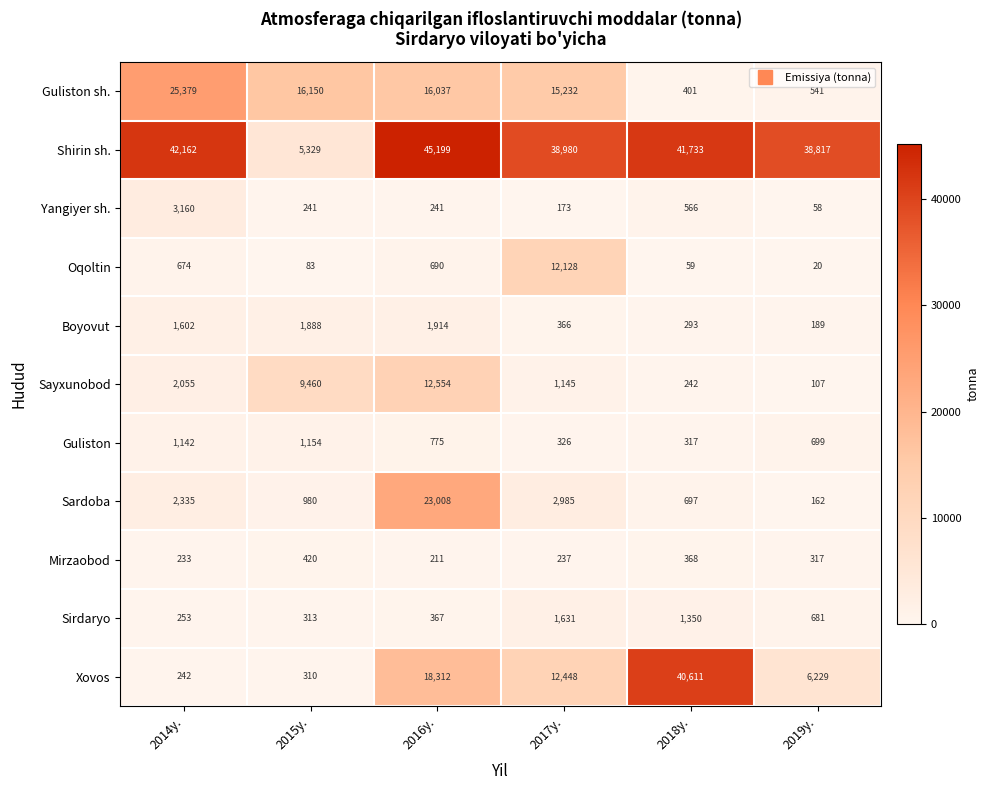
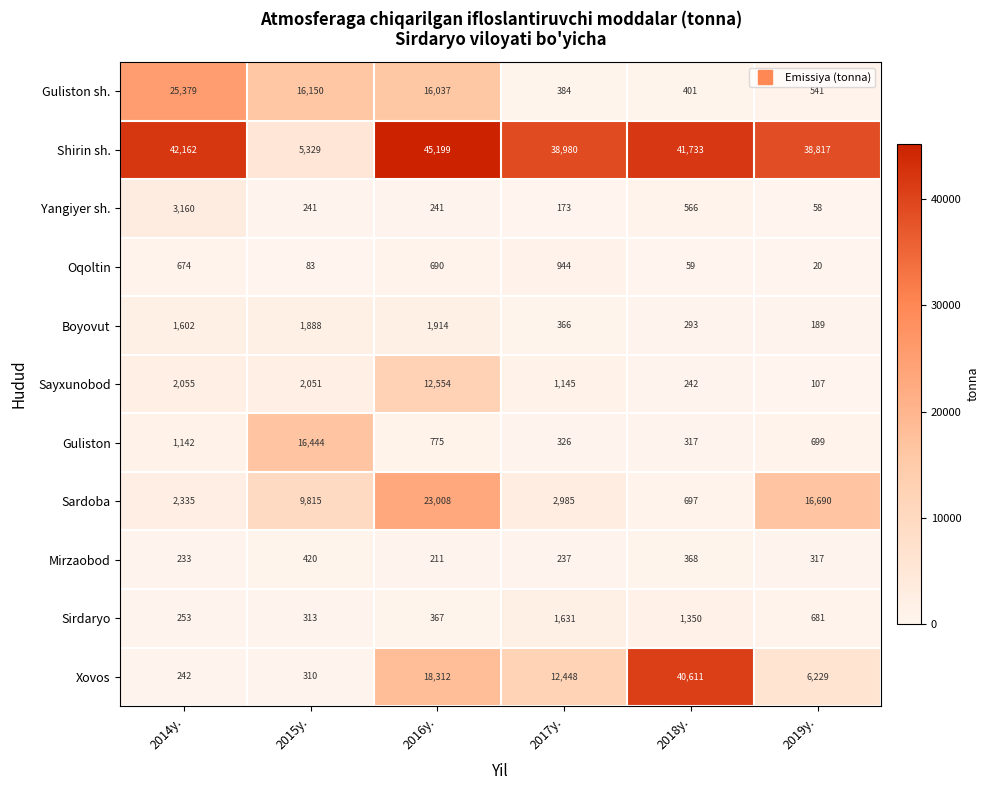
Guliston sh., 2017y.: 15,232 -> 384
Oqoltin, 2017y.: 12,128 -> 944
Sayxunobod, 2015y.: 9,460 -> 2,051
Guliston, 2015y.: 1,154 -> 16,444
Sardoba, 2015y.: 980 -> 9,815
Sardoba, 2019y.: 162 -> 16,690
